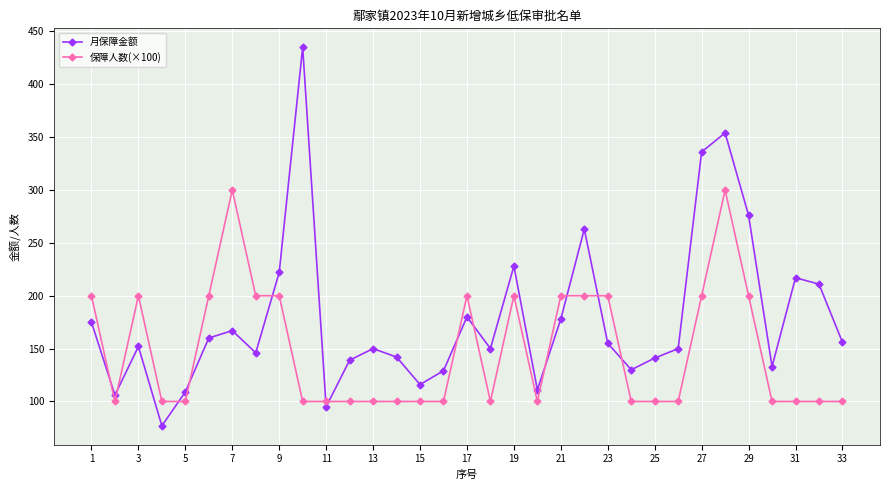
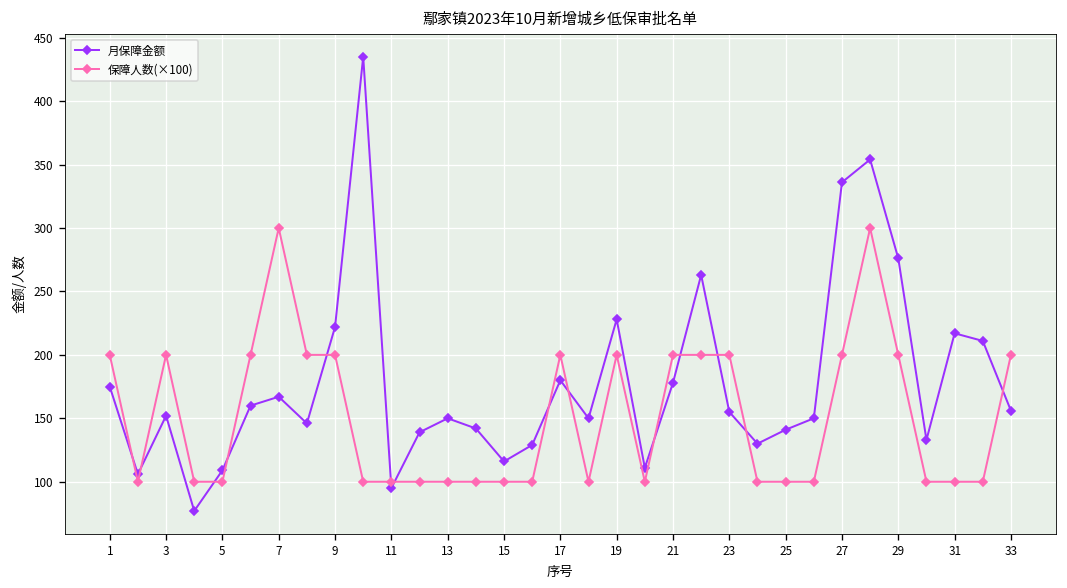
保障人数(×100), 33: 100 -> 200
